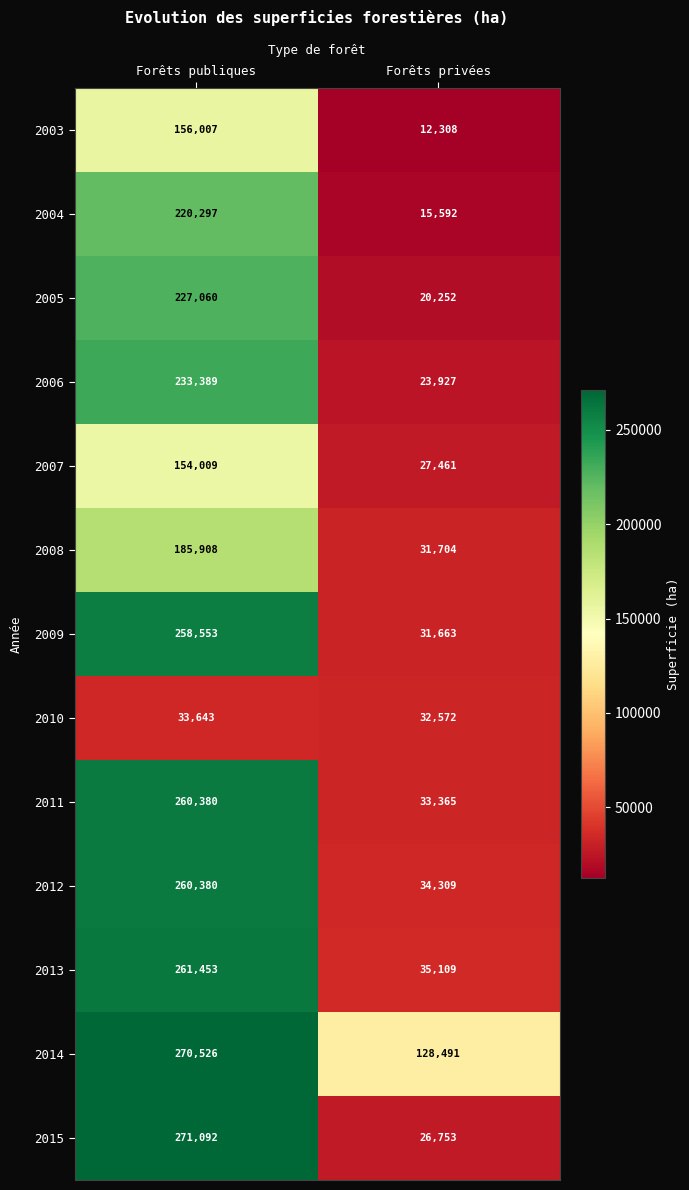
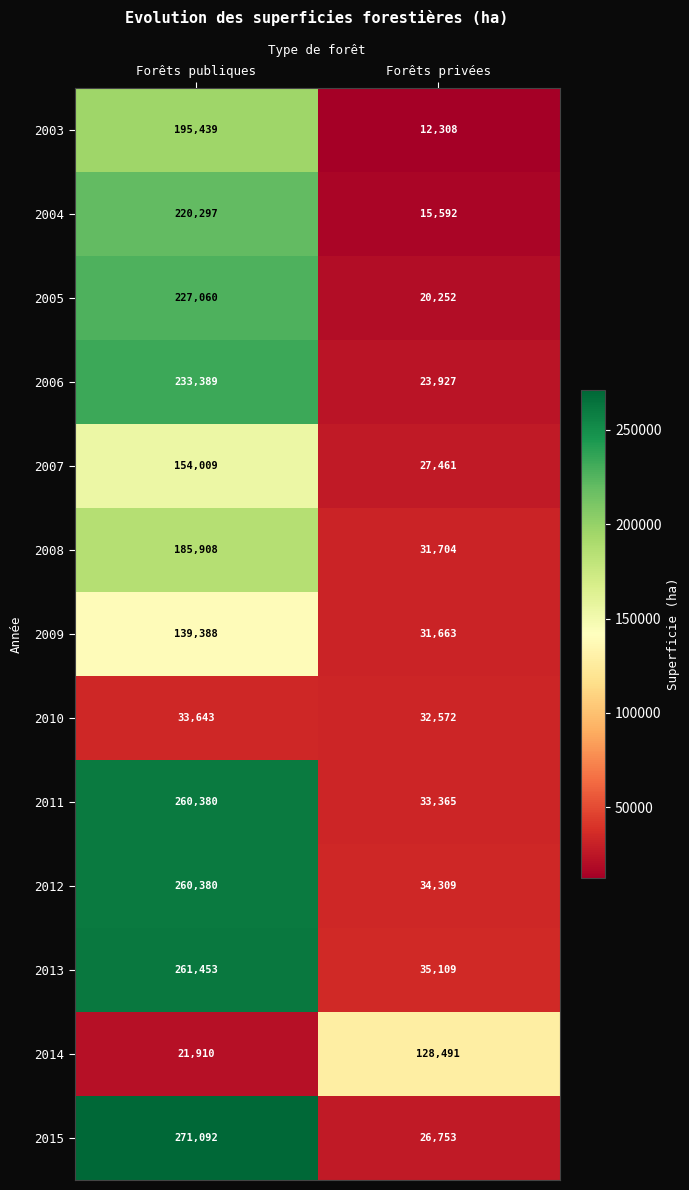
2003, Forêts publiques: 156,007 -> 195,439
2009, Forêts publiques: 258,553 -> 139,388
2014, Forêts publiques: 270,526 -> 21,910
